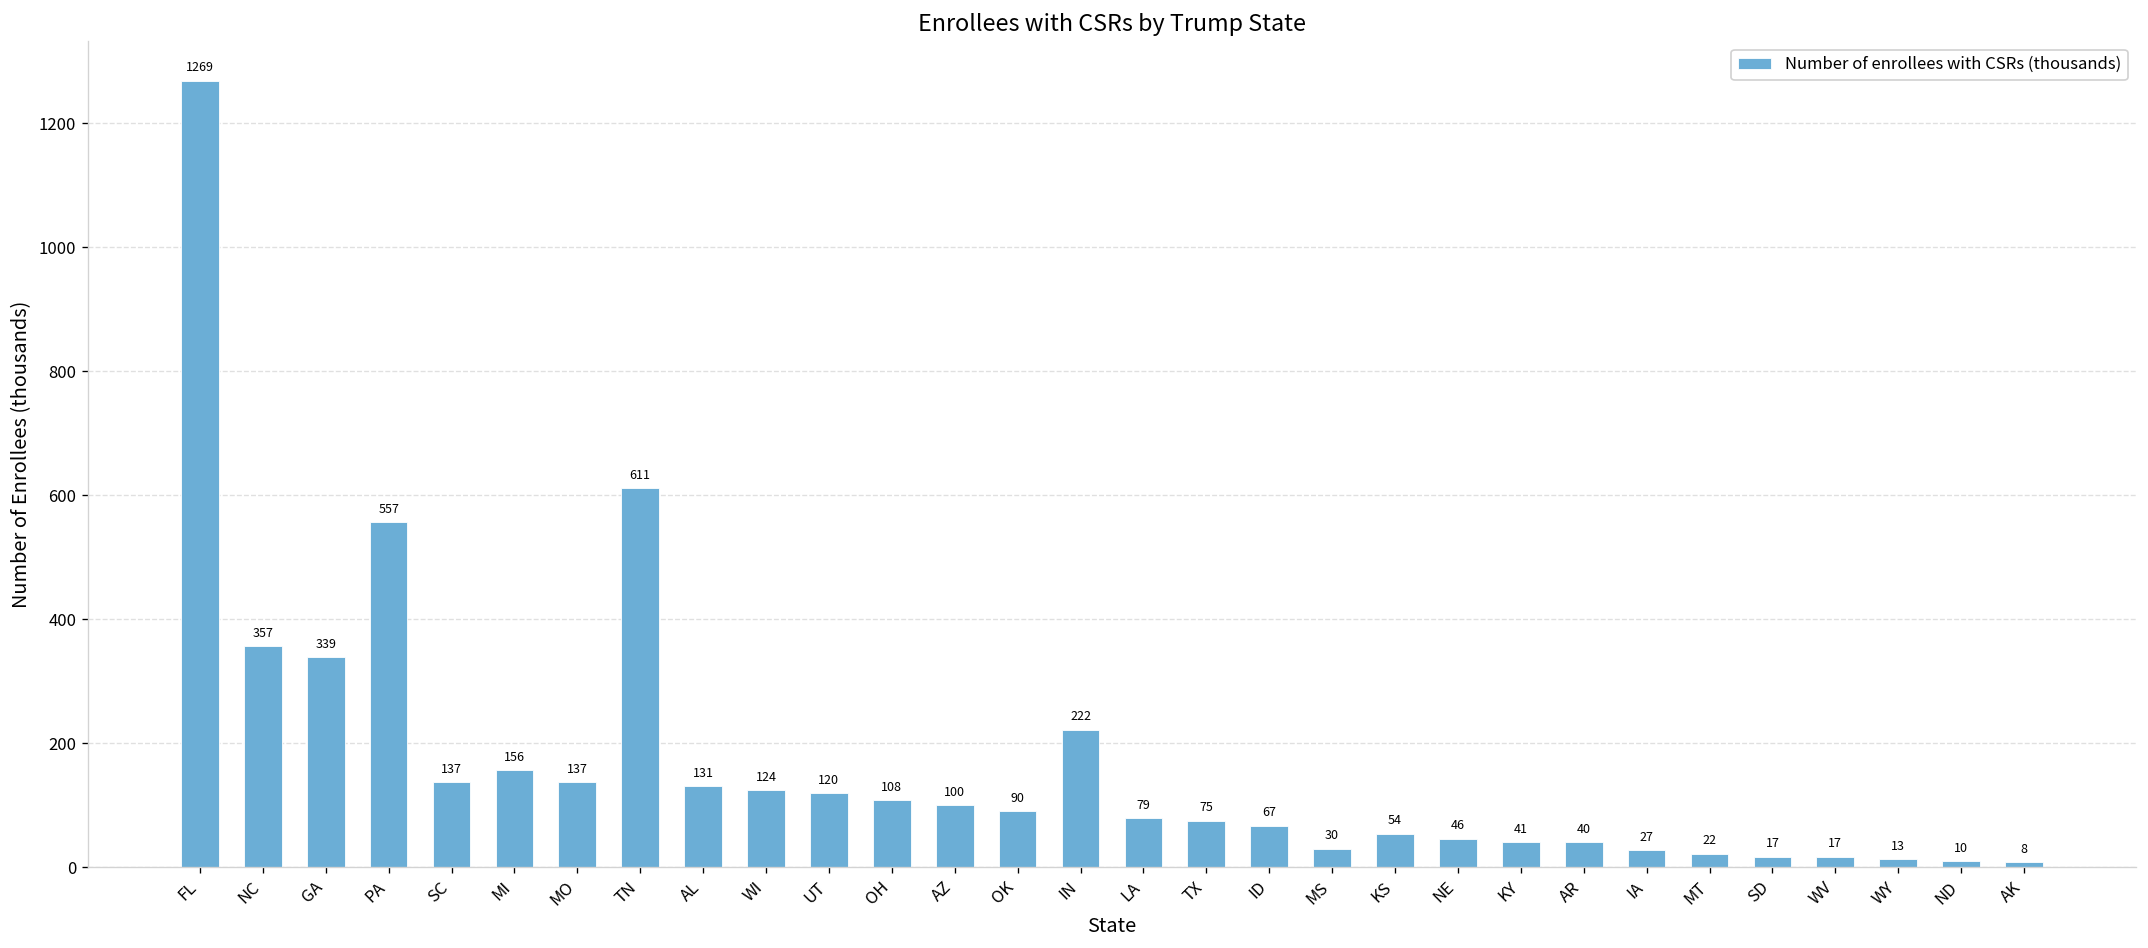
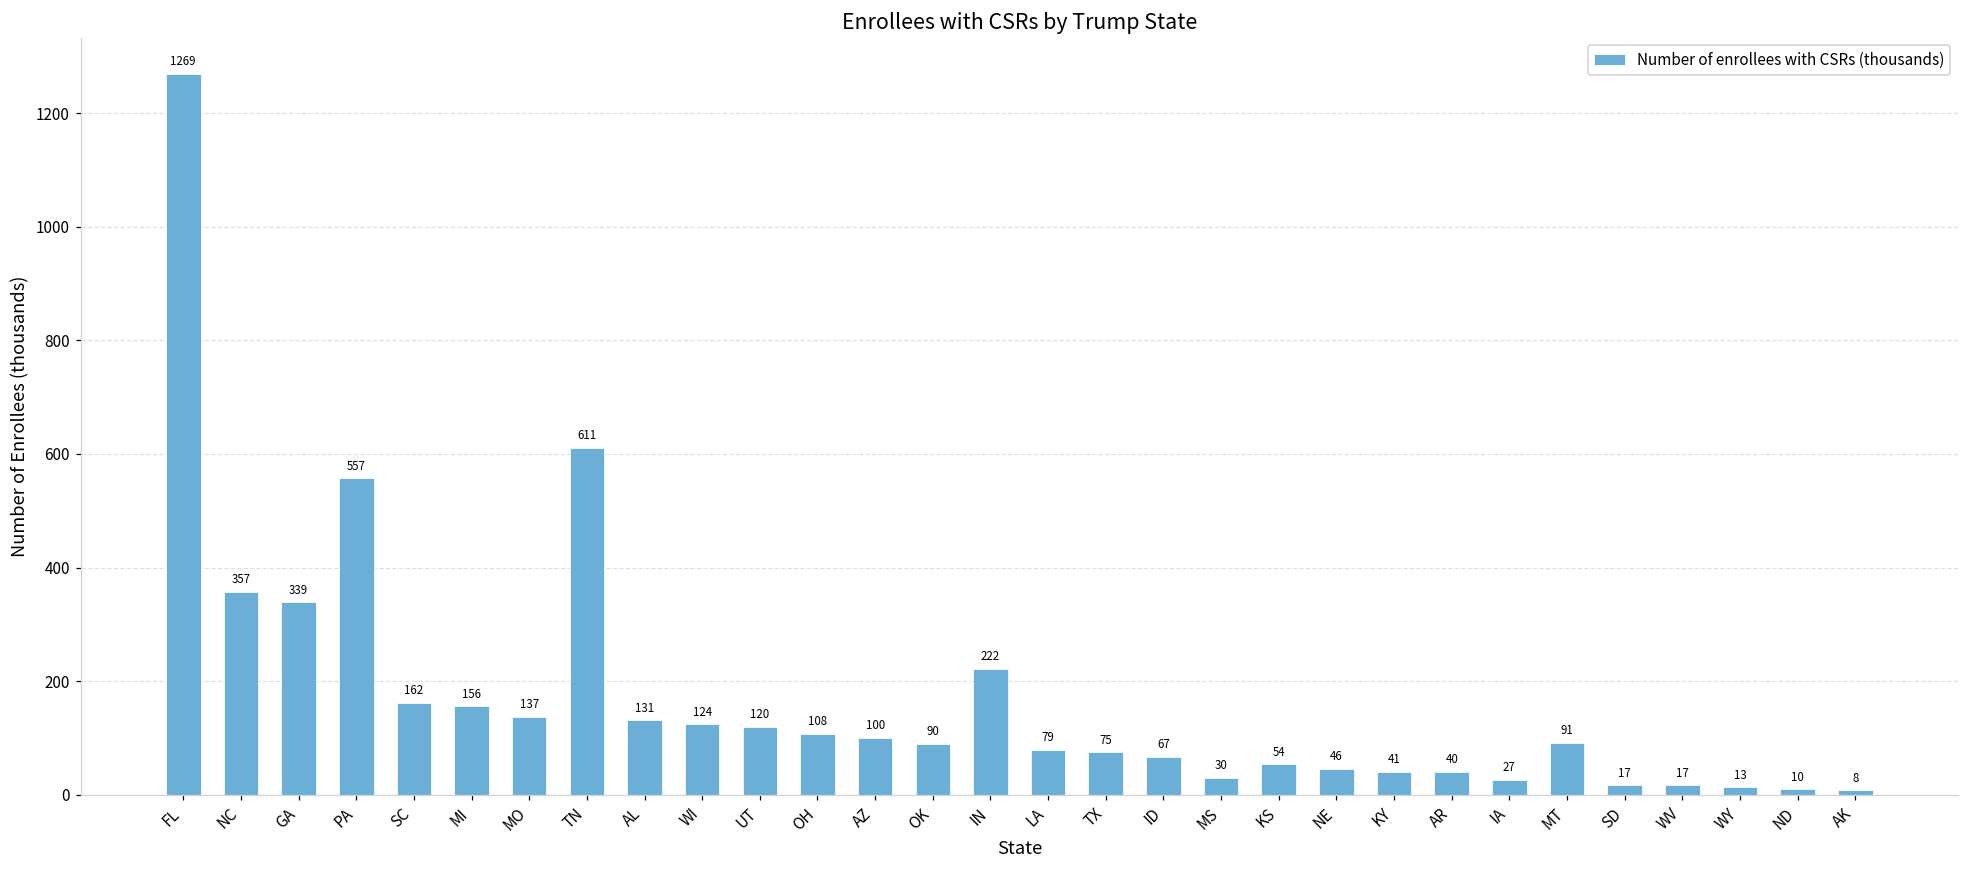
SC: 137 -> 162
MT: 22 -> 91
